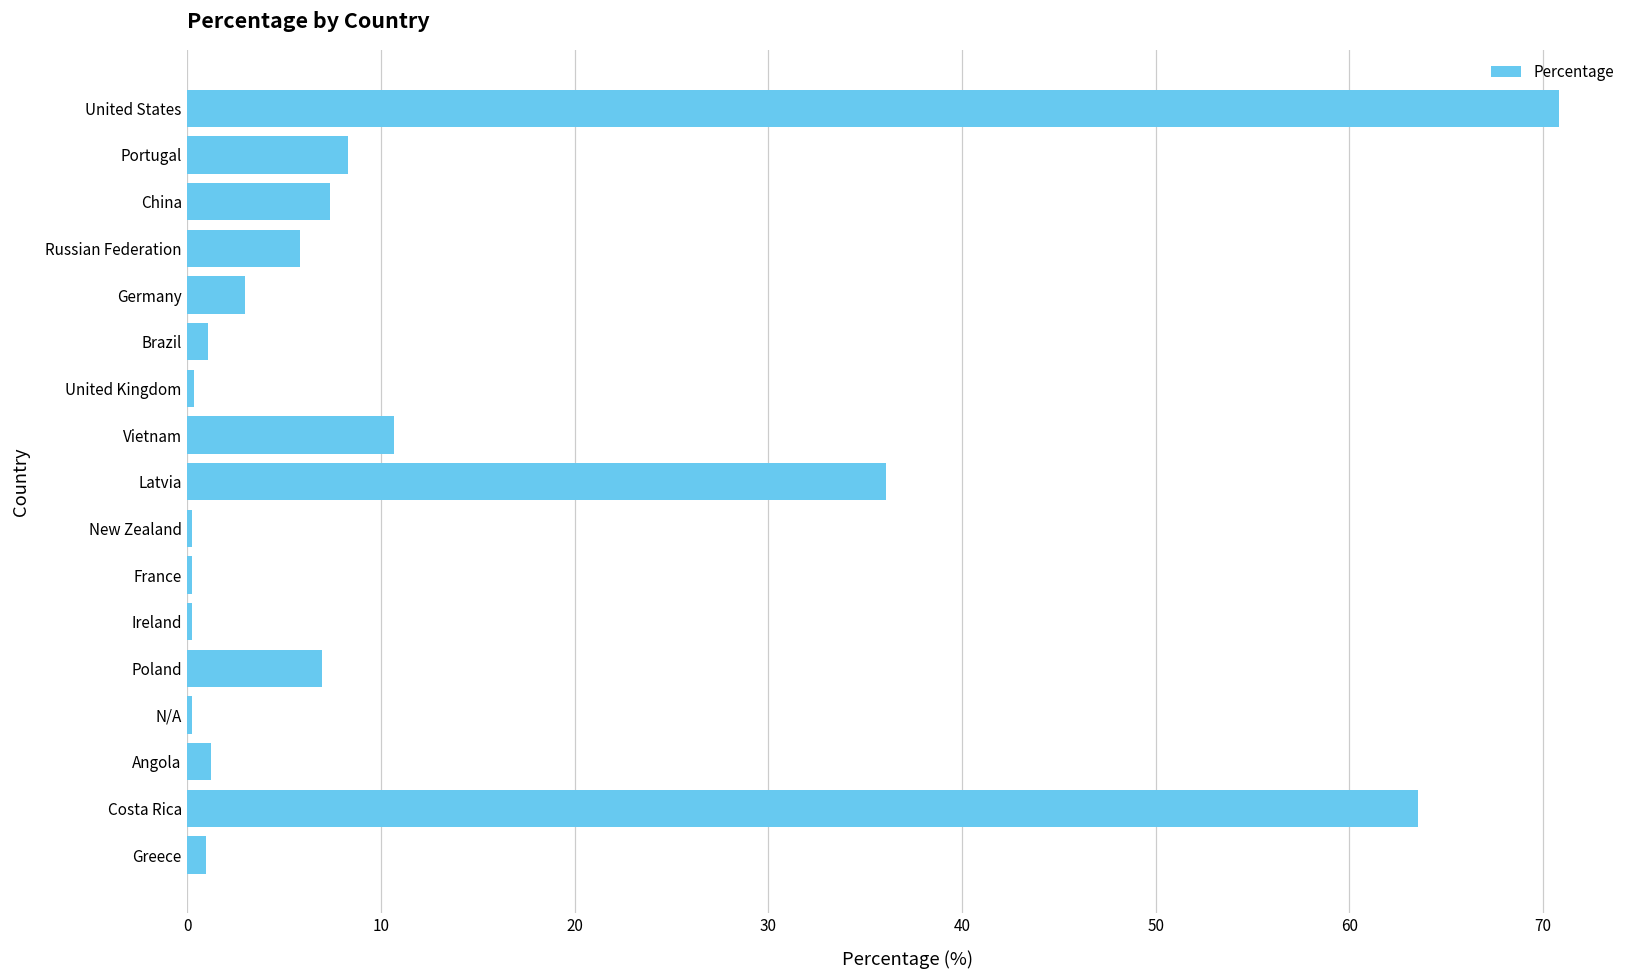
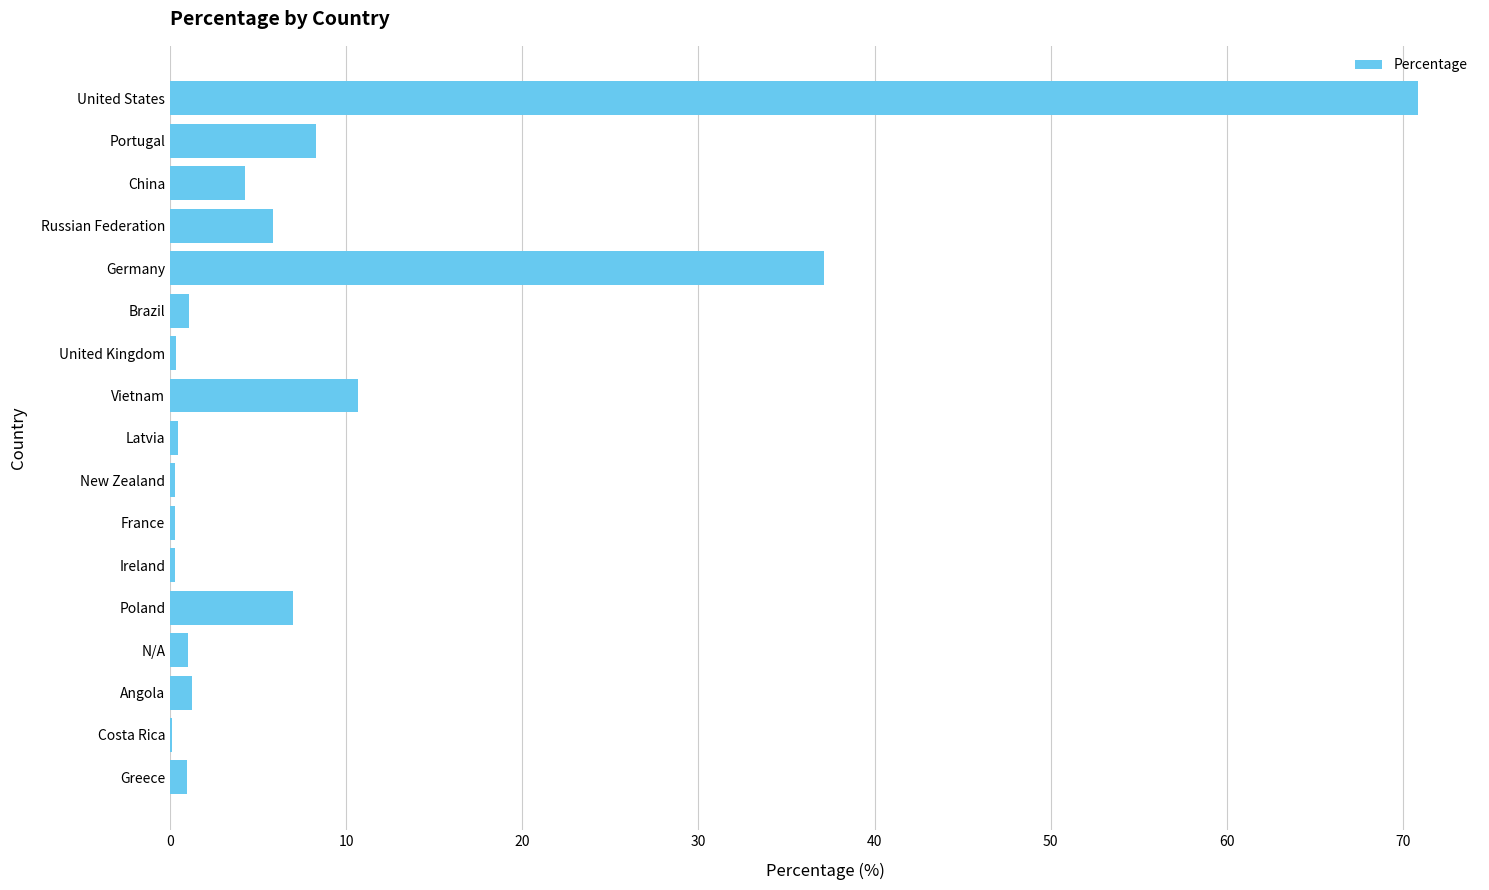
China: 7.4 -> 4.3
Germany: 3.0 -> 37.1
Latvia: 36.1 -> 0.5
N/A: 0.3 -> 1.0
Costa Rica: 63.5 -> 0.1
